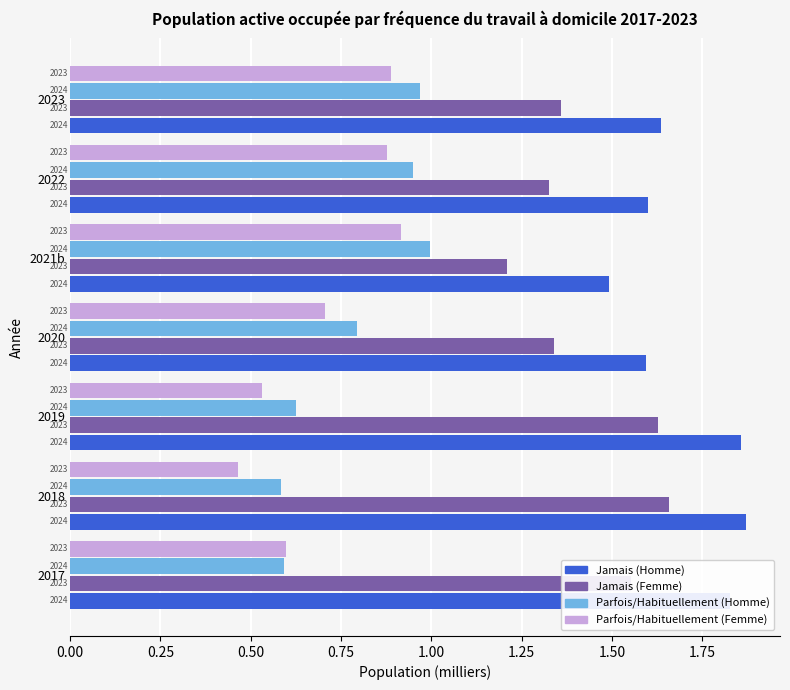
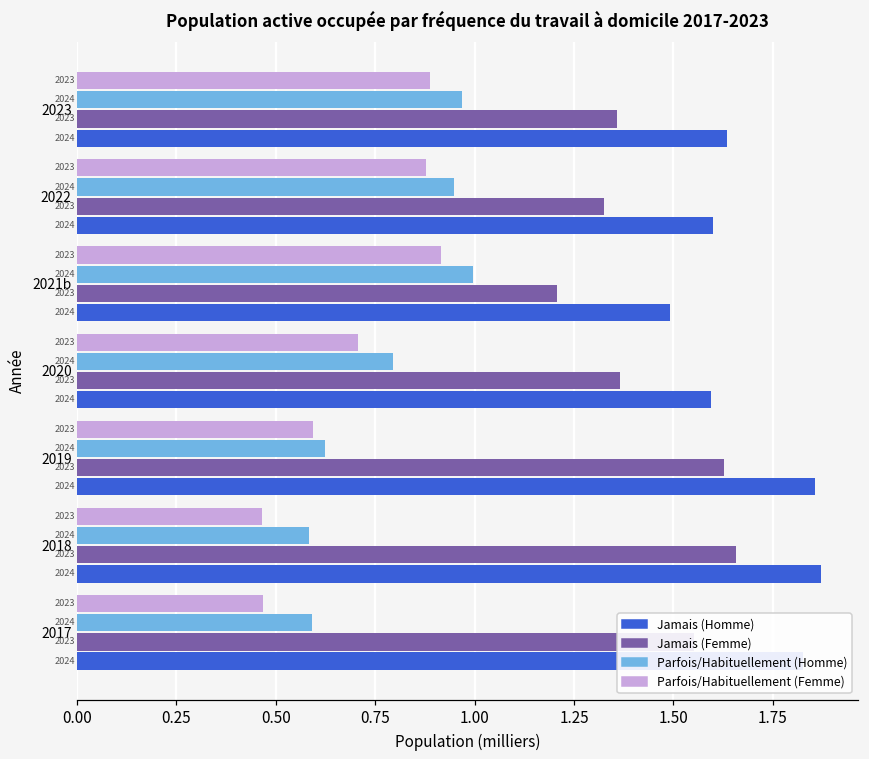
Jamais (Femme), 2020: 1.34 -> 1.37
Parfois/Habituellement (Femme), 2019: 0.53 -> 0.59
Parfois/Habituellement (Femme), 2017: 0.60 -> 0.47
